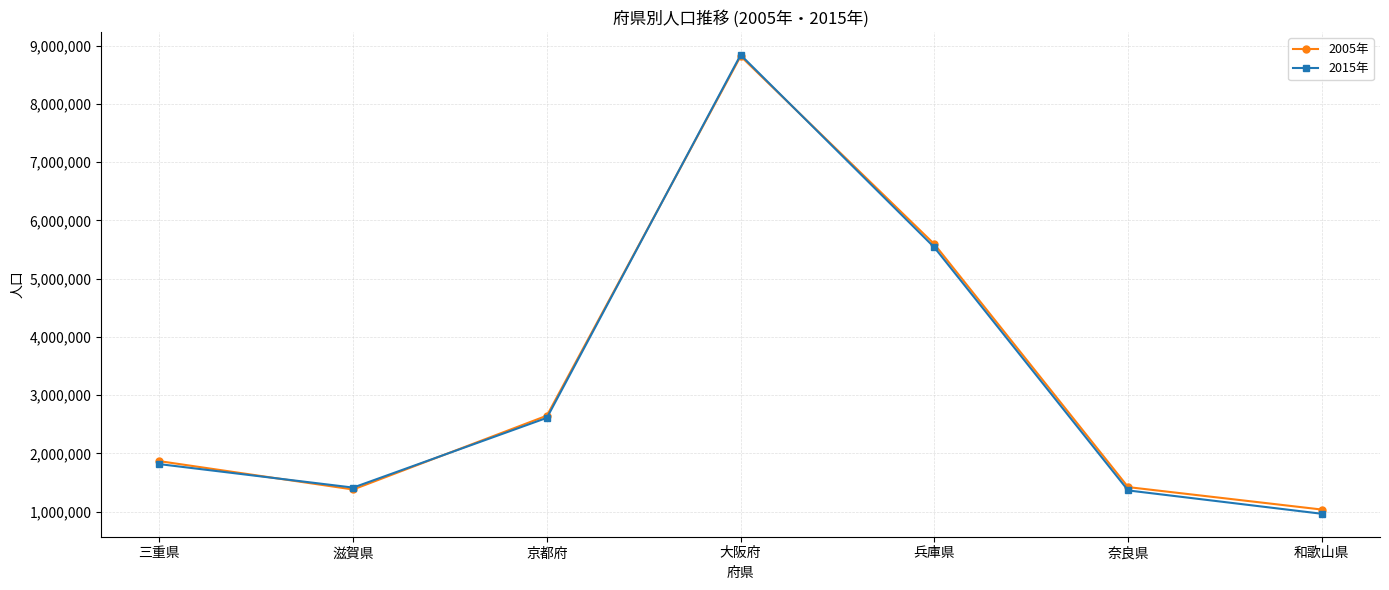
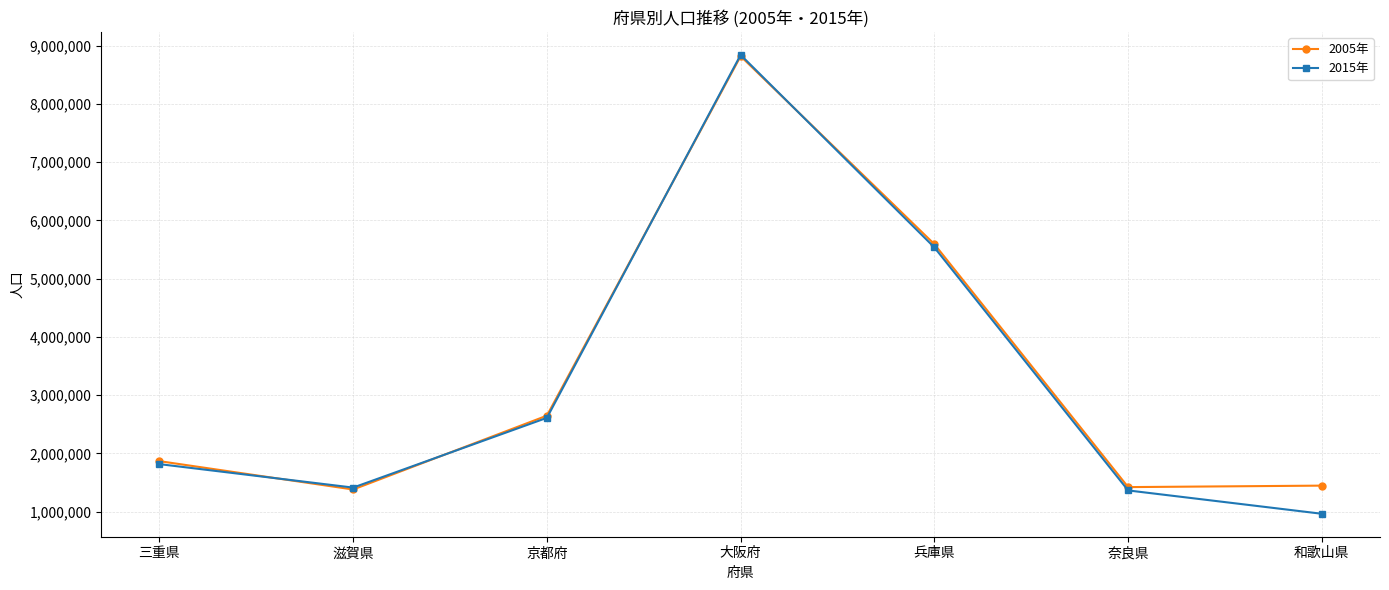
2005年, 和歌山県: 1,000,000 -> 1,400,000
